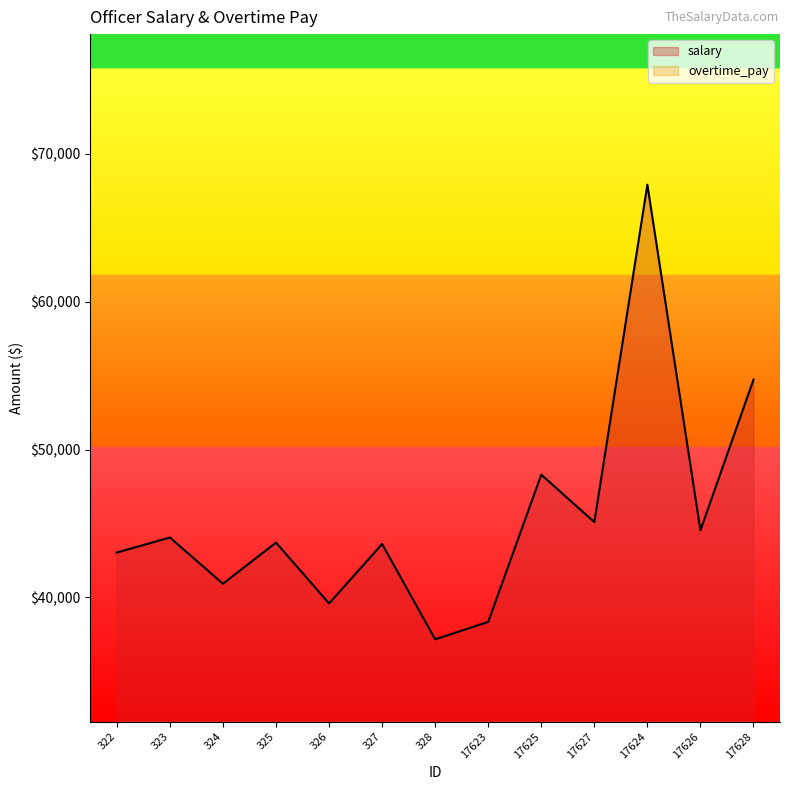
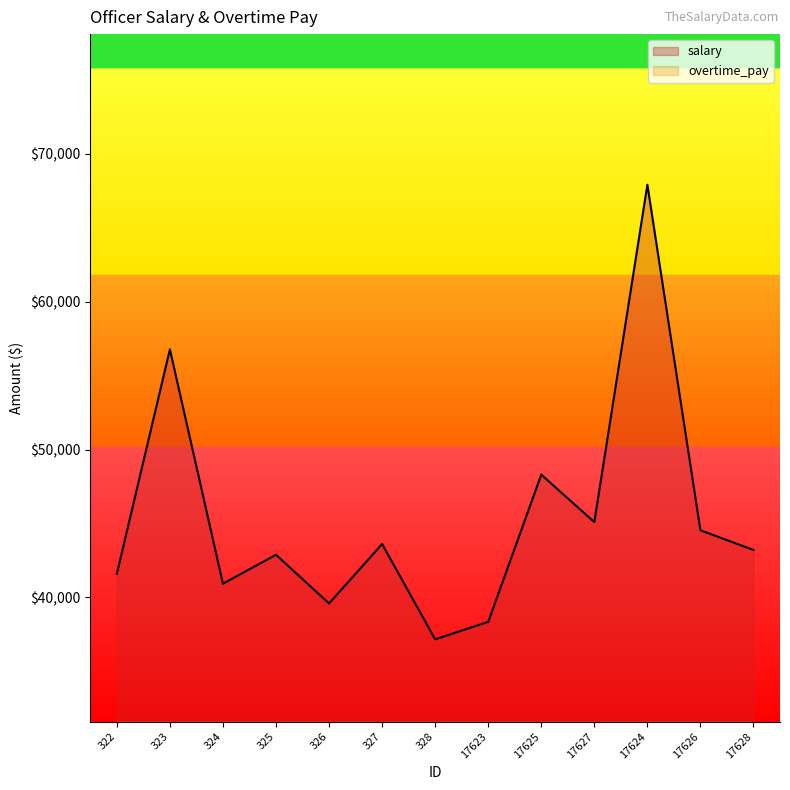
salary, 322: $43,000 -> $41,600
salary, 323: $44,000 -> $56,800
salary, 325: $43,700 -> $42,900
salary, 17628: $54,700 -> $43,200
